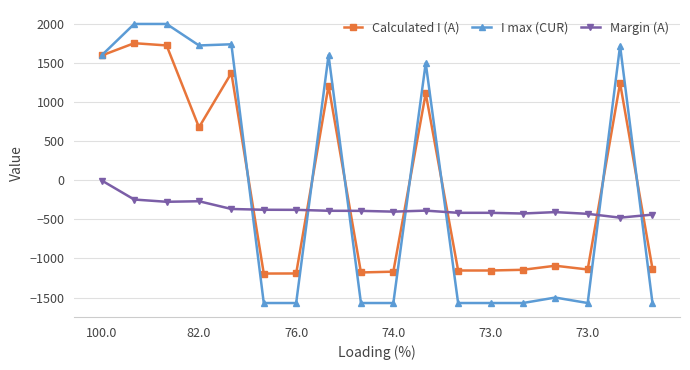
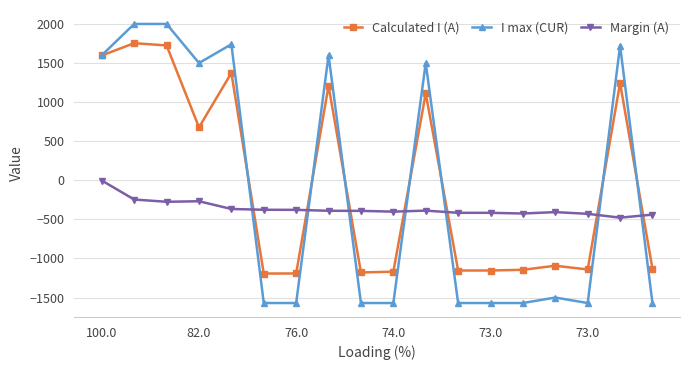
I max (CUR), 82.0: 1700 -> 1500
